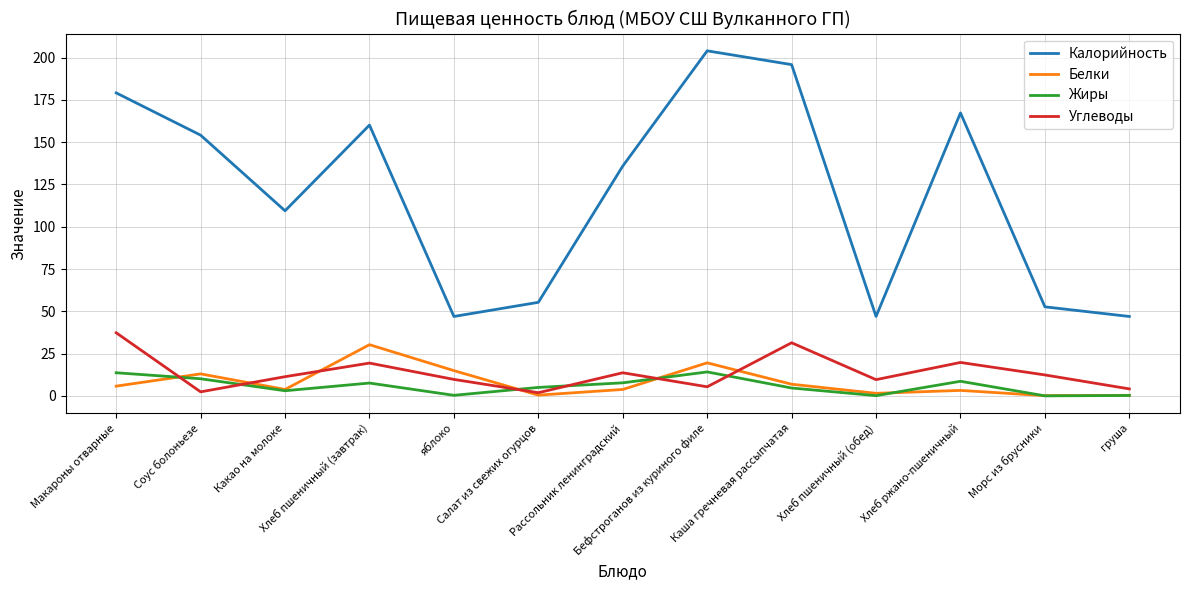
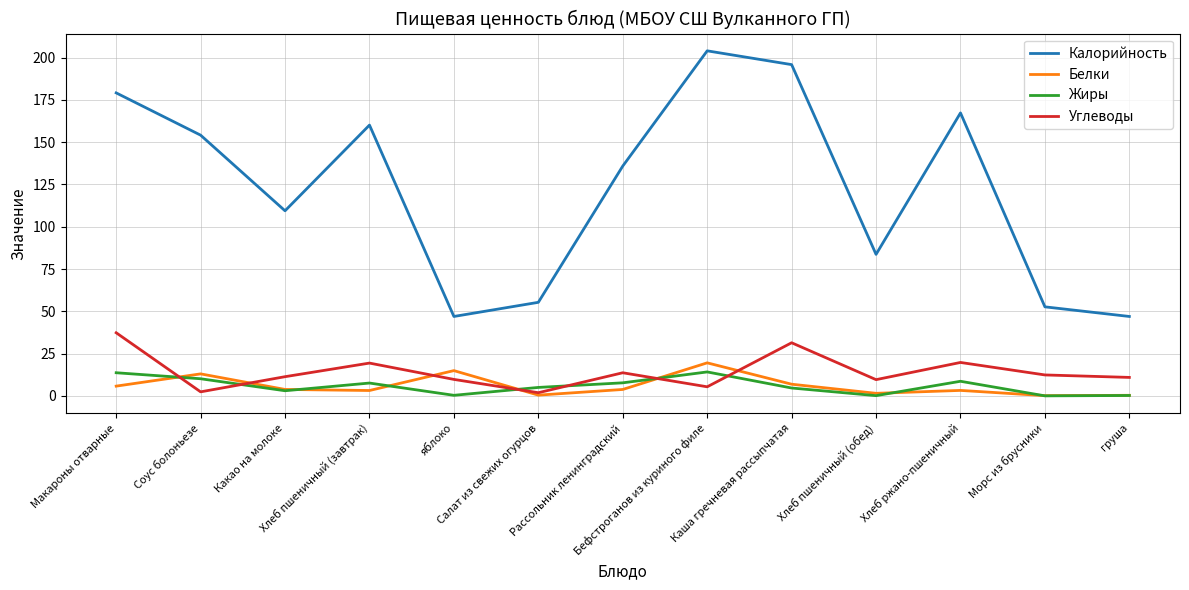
Белки, Хлеб пшеничный (завтрак): 30 -> 3
Калорийность, Хлеб пшеничный (обед): 47 -> 84
Углеводы, груша: 4 -> 11
